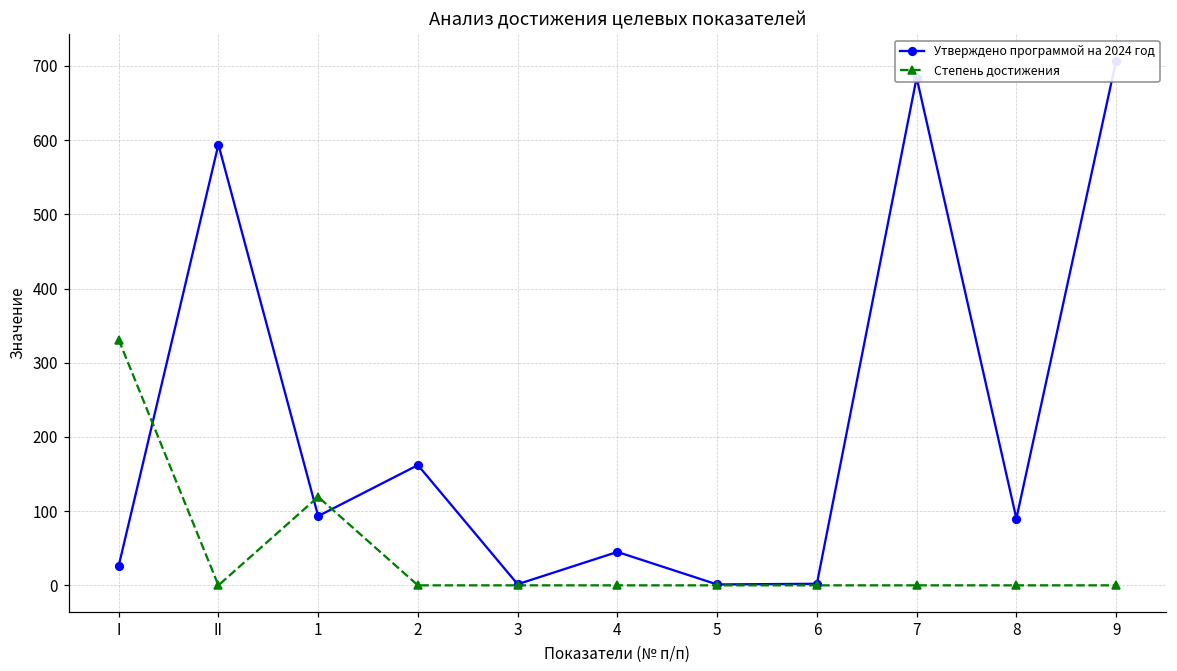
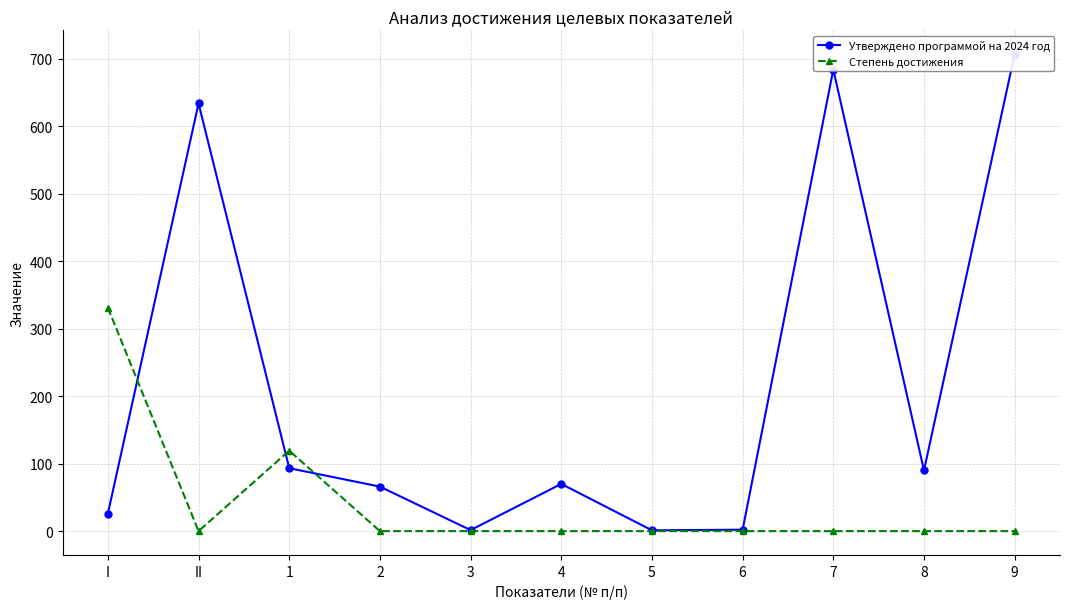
Утверждено программой на 2024 год, II: 590 -> 630
Утверждено программой на 2024 год, 2: 160 -> 70
Утверждено программой на 2024 год, 4: 50 -> 70
